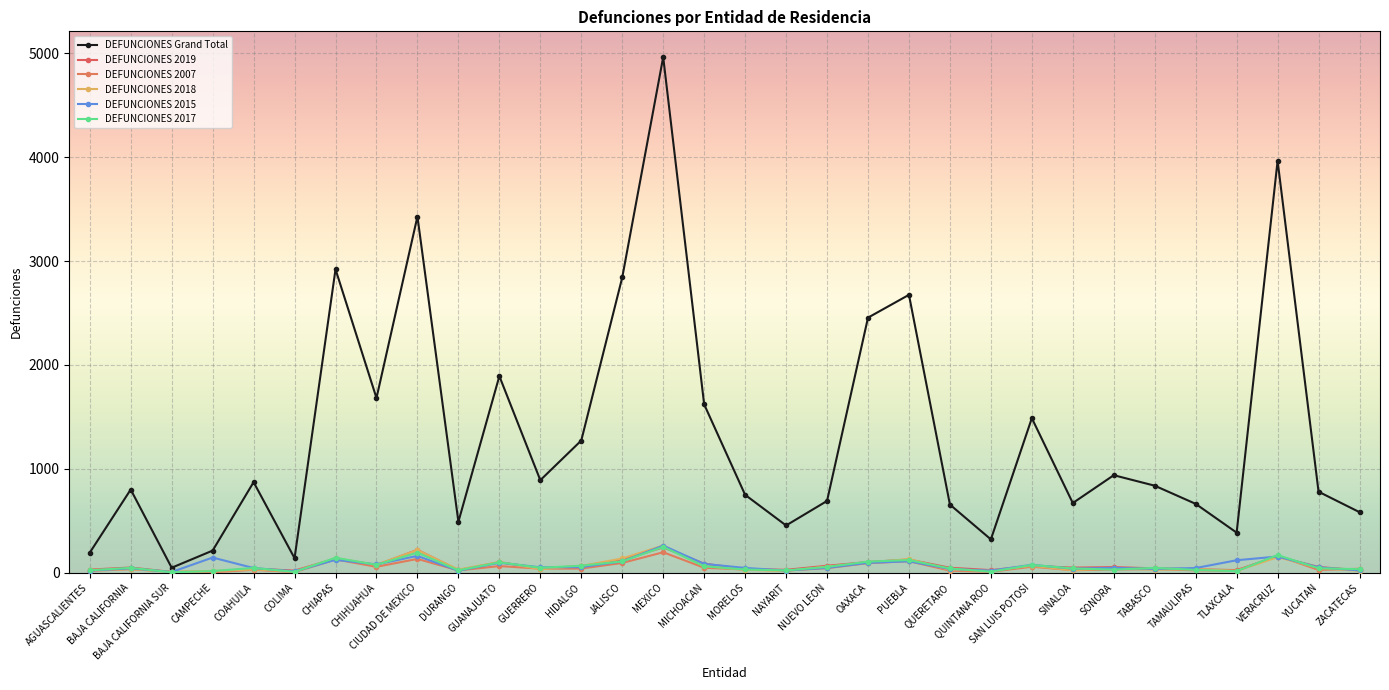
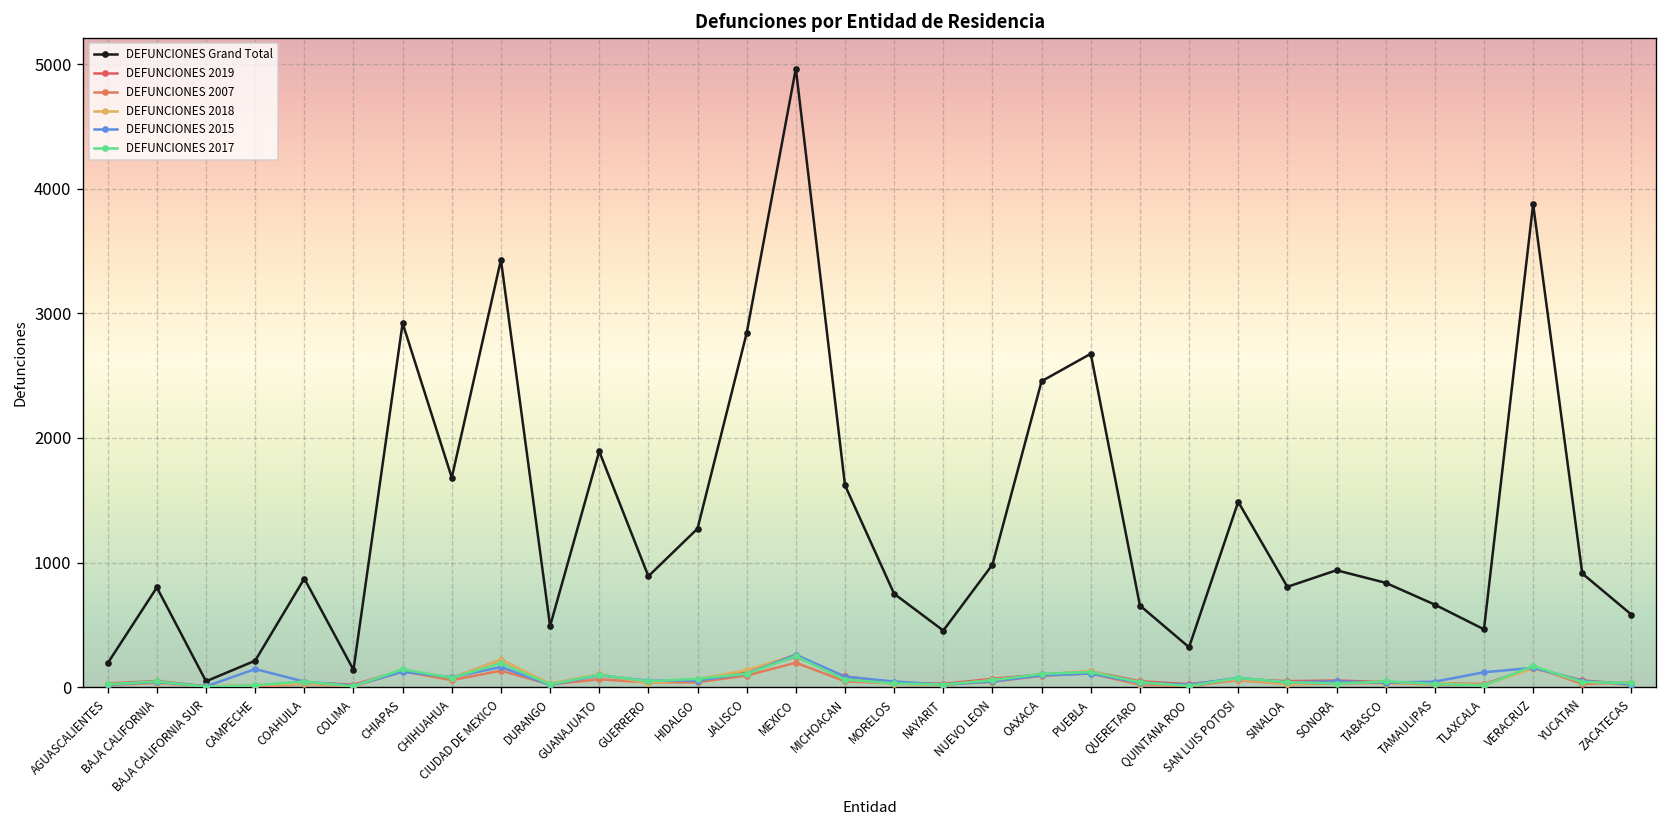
DEFUNCIONES Grand Total, NUEVO LEON: 690 -> 980
DEFUNCIONES Grand Total, SINALOA: 670 -> 810
DEFUNCIONES Grand Total, TLAXCALA: 390 -> 460
DEFUNCIONES Grand Total, VERACRUZ: 3970 -> 3880
DEFUNCIONES Grand Total, YUCATAN: 780 -> 910
